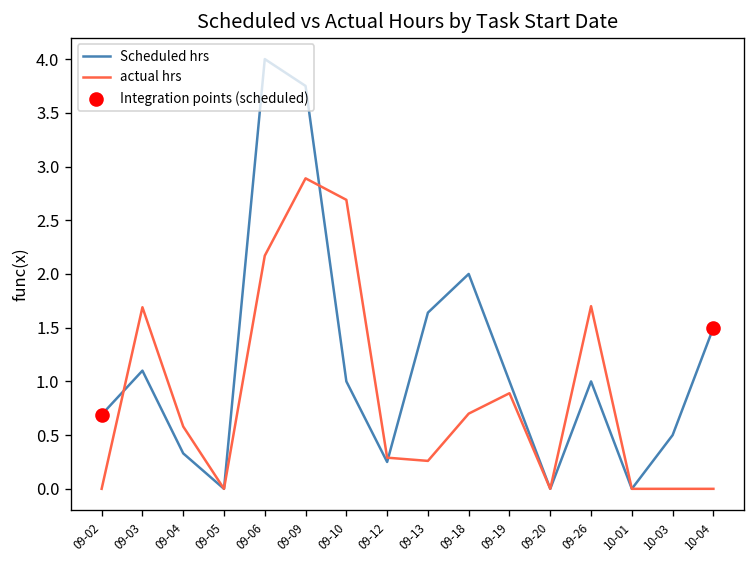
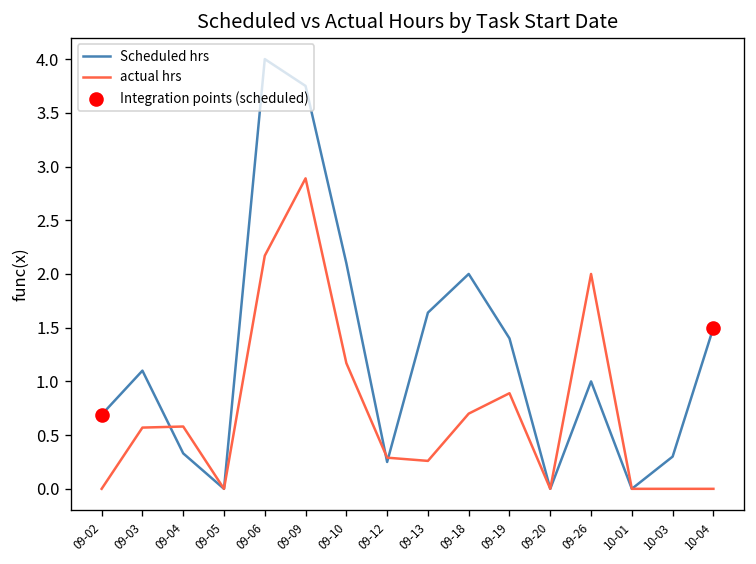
actual hrs, 09-03: 1.7 -> 0.6
Scheduled hrs, 09-10: 1.0 -> 2.1
actual hrs, 09-10: 2.7 -> 1.2
Scheduled hrs, 09-19: 1.0 -> 1.4
actual hrs, 09-26: 1.7 -> 2.0
Scheduled hrs, 10-03: 0.5 -> 0.3
